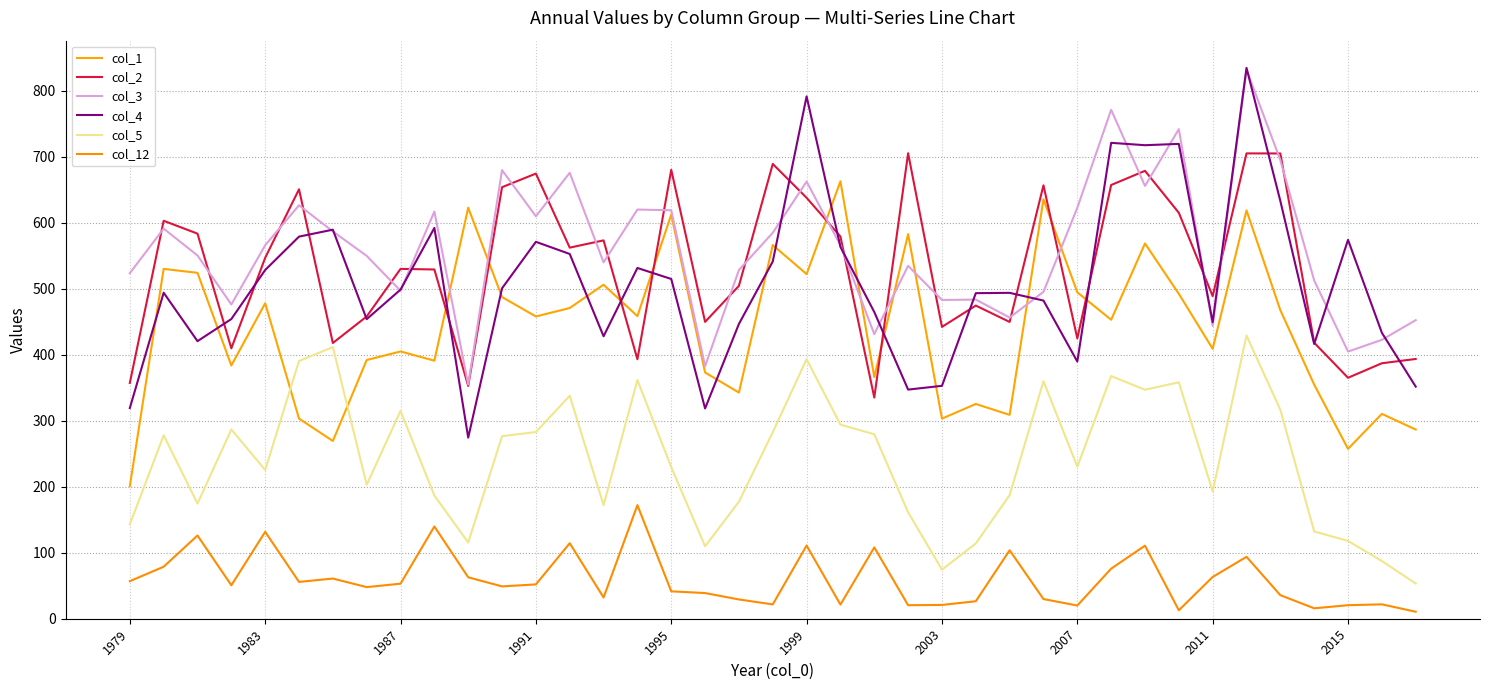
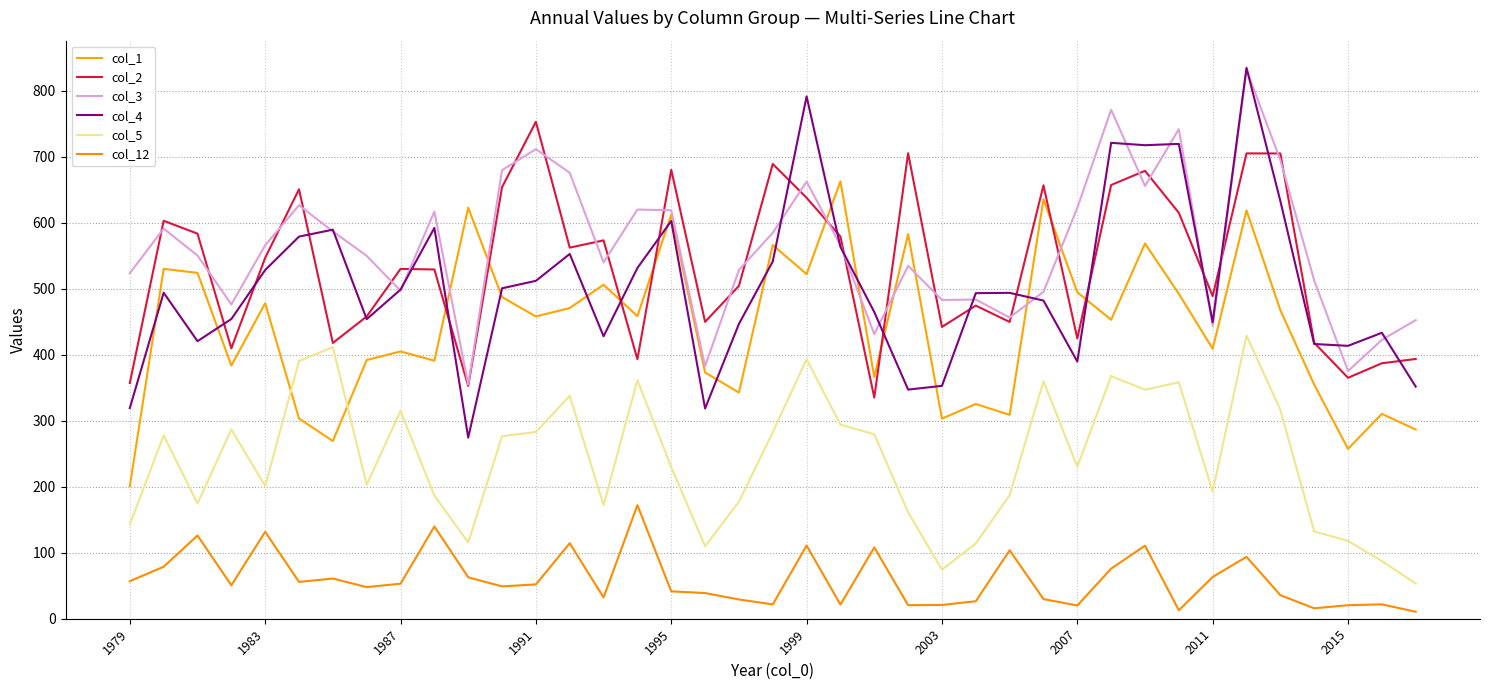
col_5, 1983: 230 -> 200
col_2, 1991: 670 -> 750
col_3, 1991: 610 -> 710
col_4, 1991: 570 -> 510
col_4, 1995: 510 -> 600
col_3, 2015: 400 -> 380
col_4, 2015: 570 -> 410
